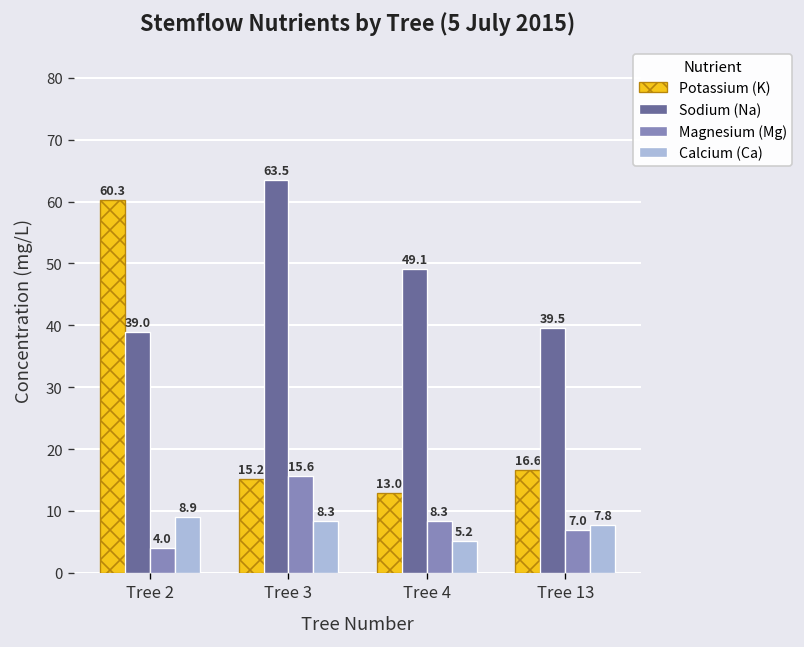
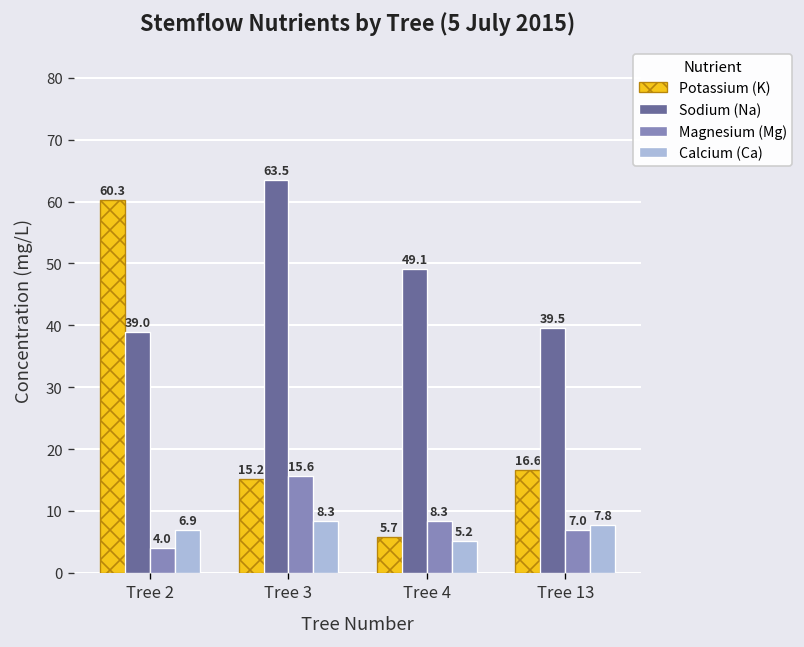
Calcium (Ca), Tree 2: 8.9 -> 6.9
Potassium (K), Tree 4: 13.0 -> 5.7
